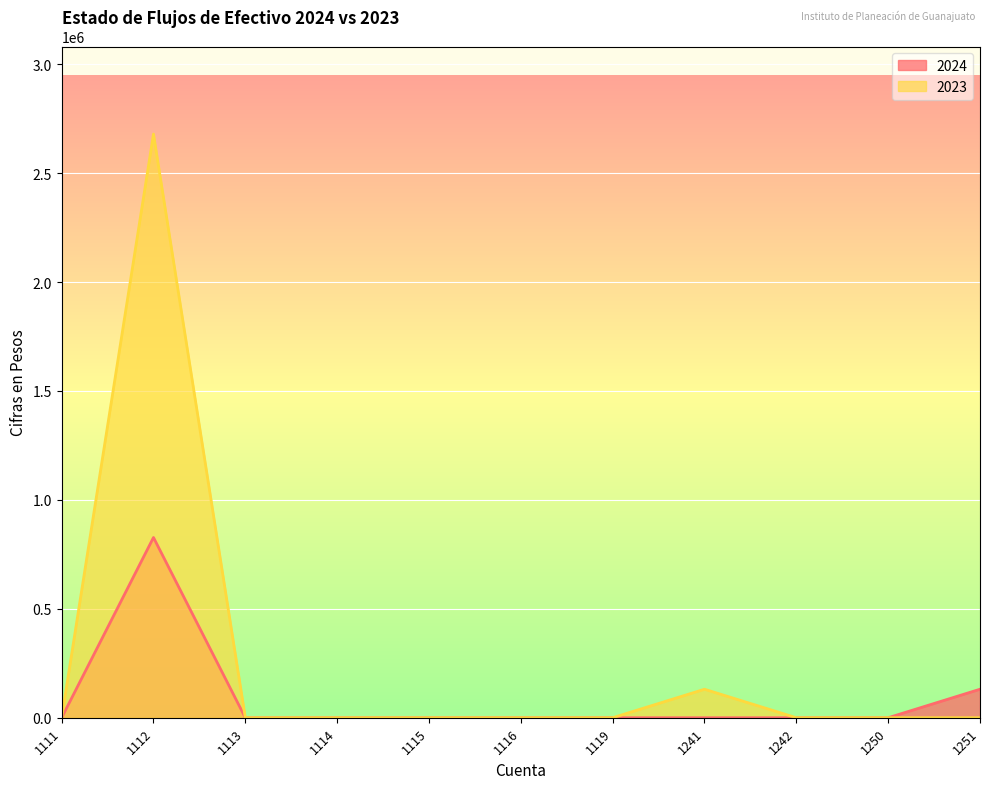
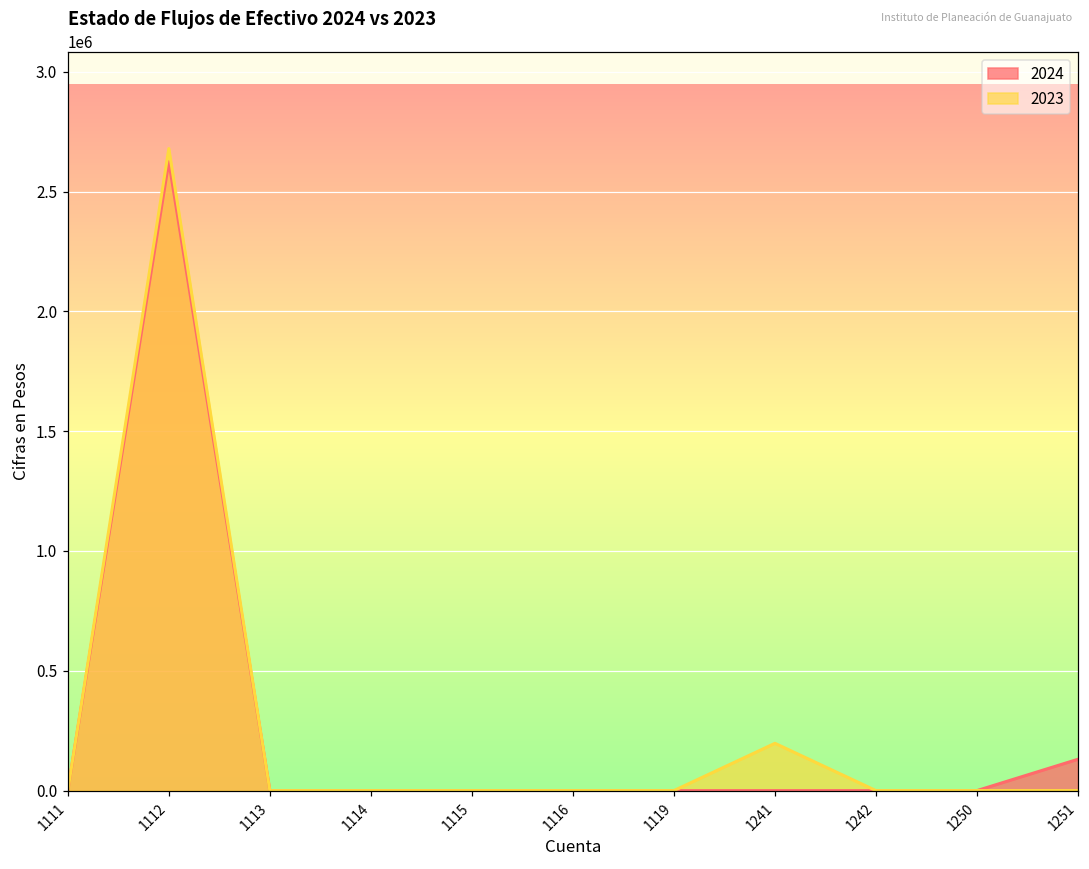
2024, 1112: 830000 -> 2620000
2023, 1241: 130000 -> 200000
